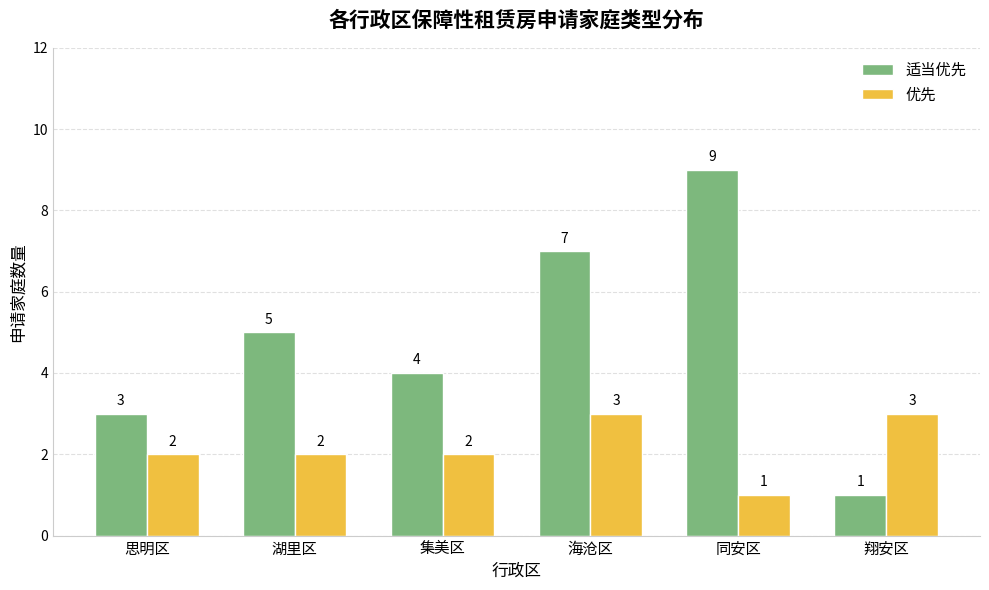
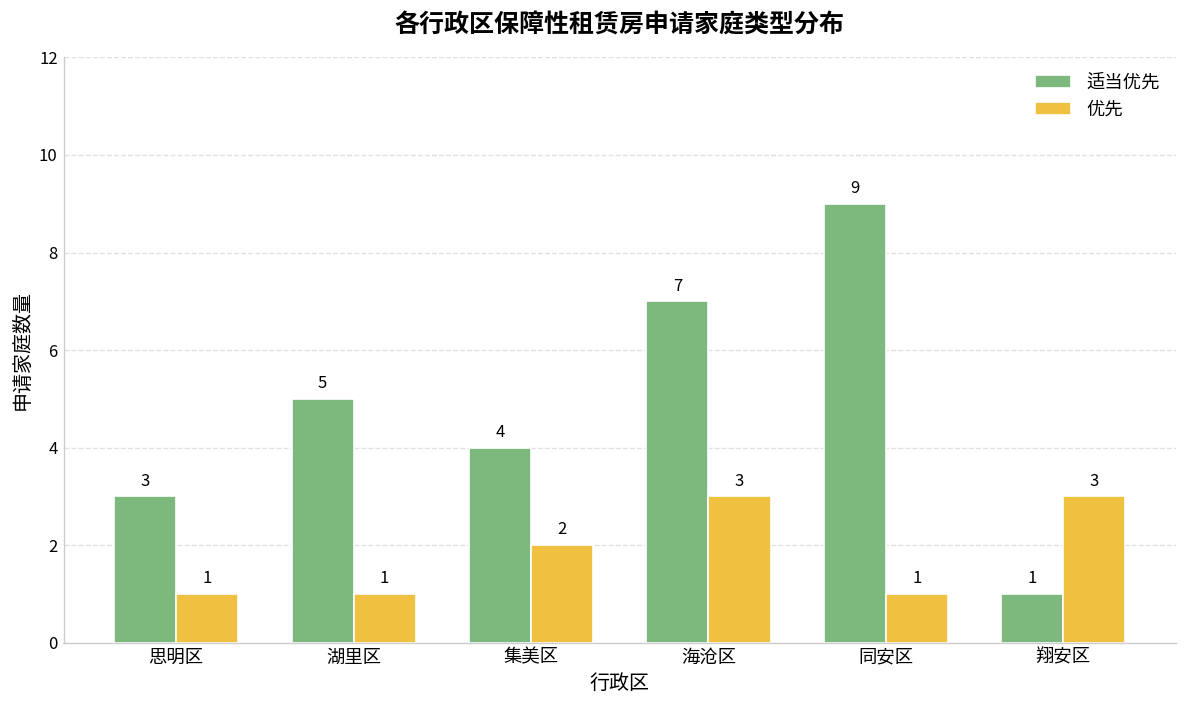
优先, 思明区: 2 -> 1
优先, 湖里区: 2 -> 1
